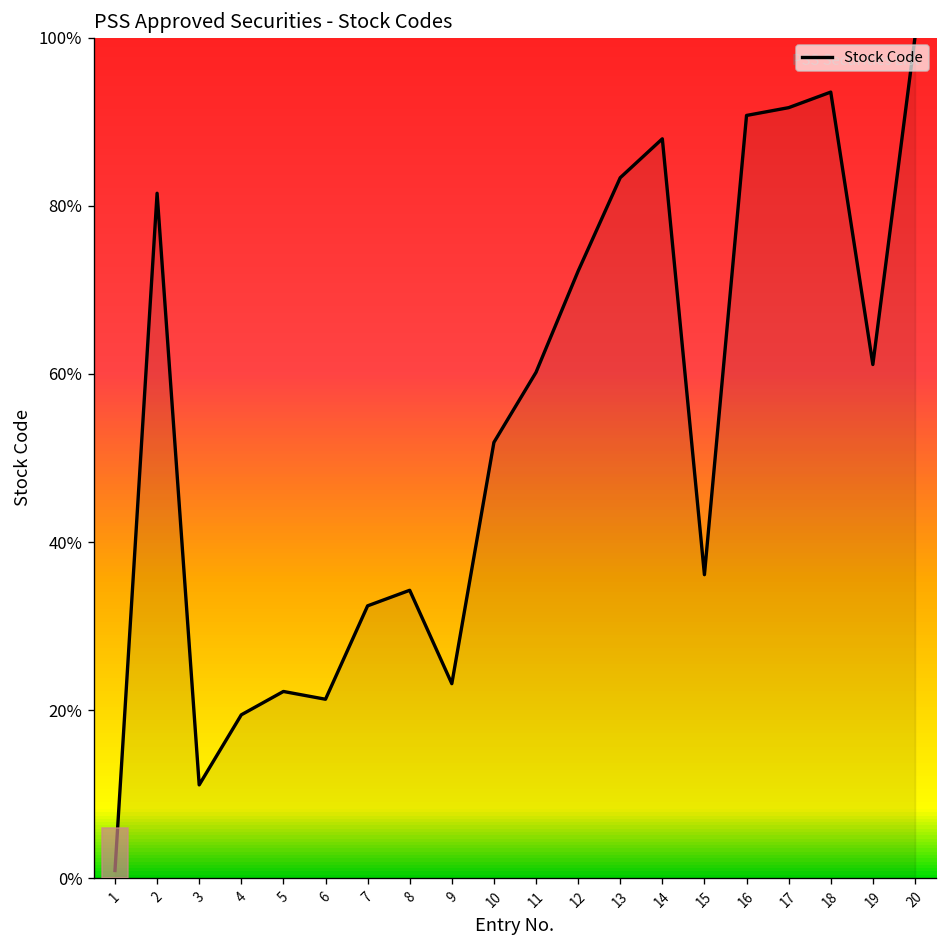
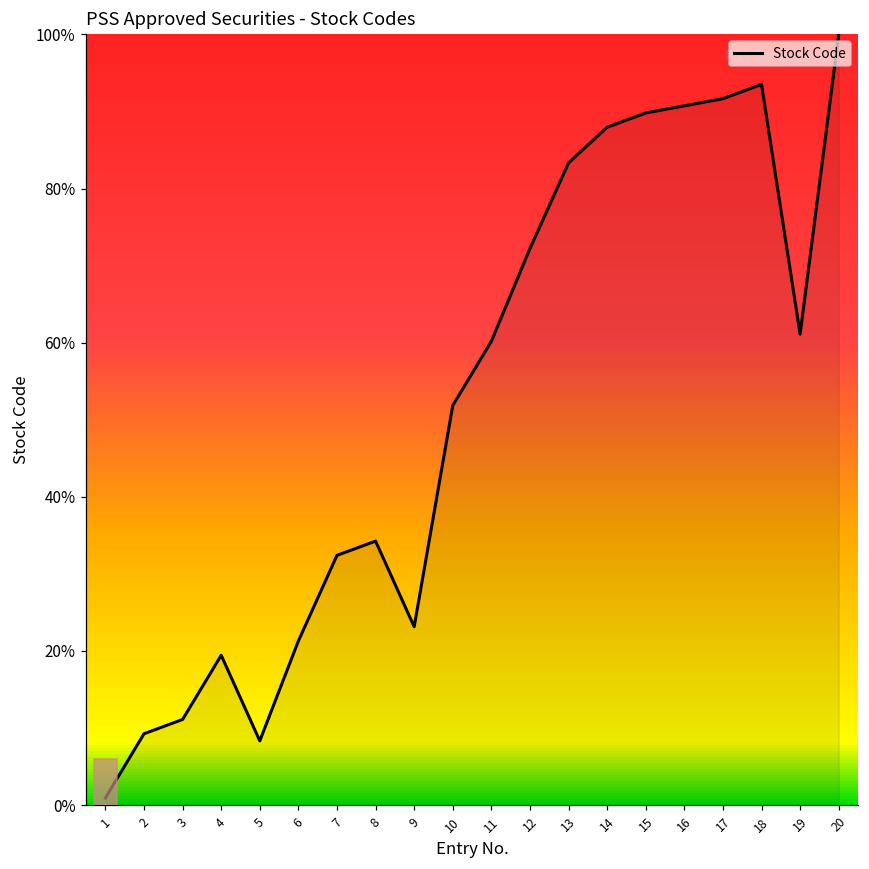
2: 81% -> 9%
5: 22% -> 8%
15: 36% -> 90%
